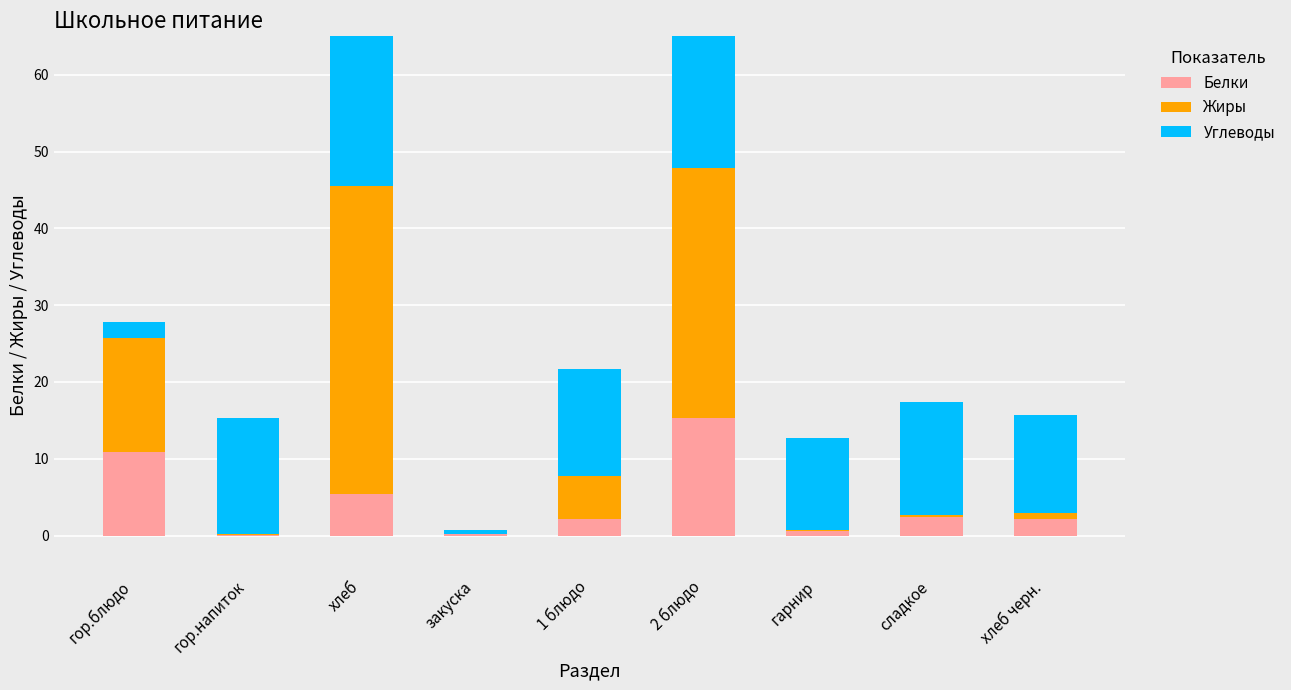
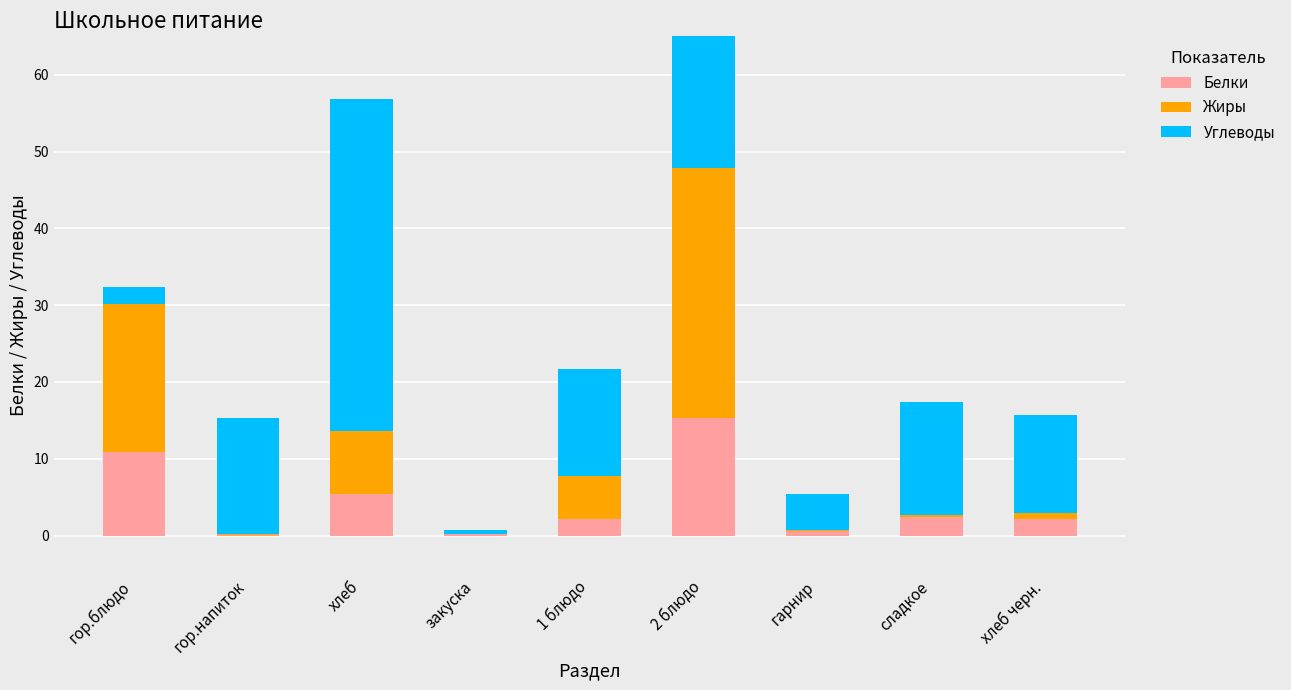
Жиры, гор.блюдо: 15 -> 19
Жиры, хлеб: 40 -> 8
Углеводы, гарнир: 12 -> 5
